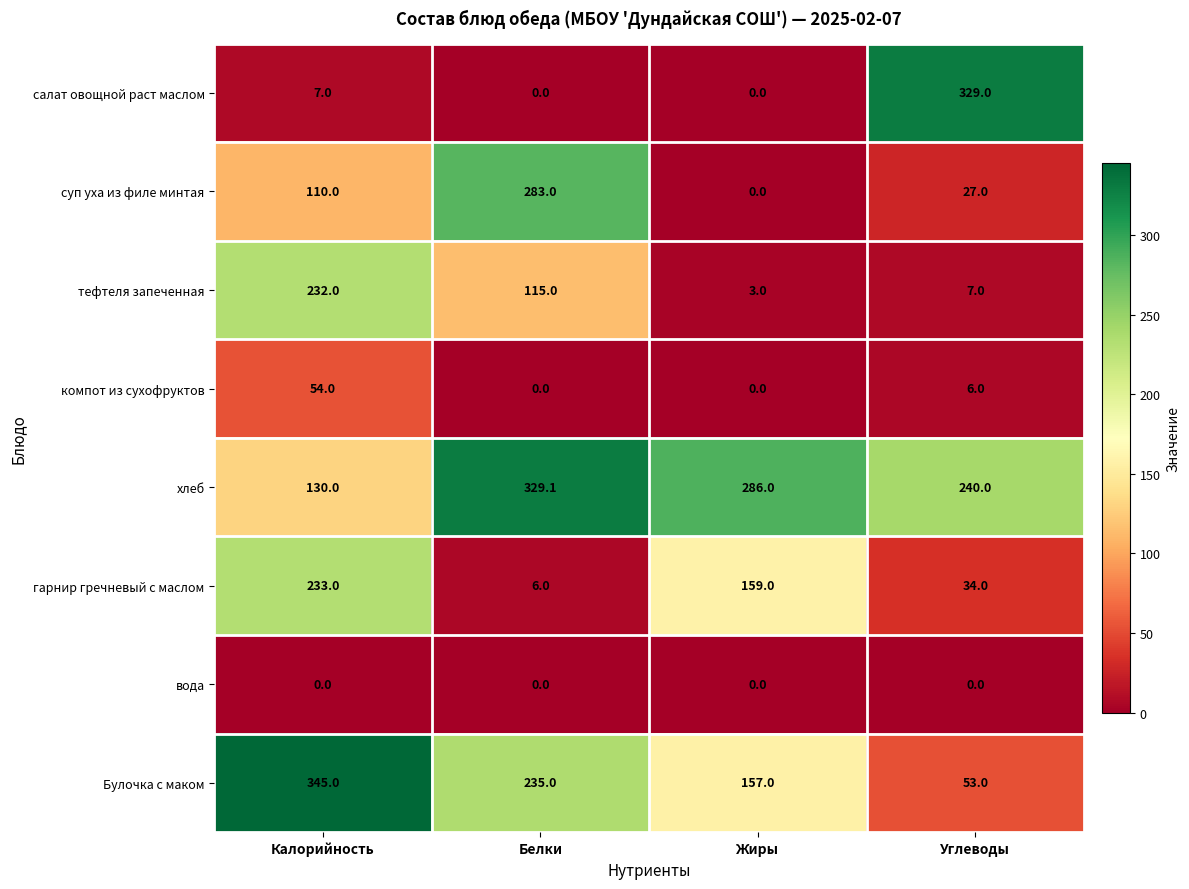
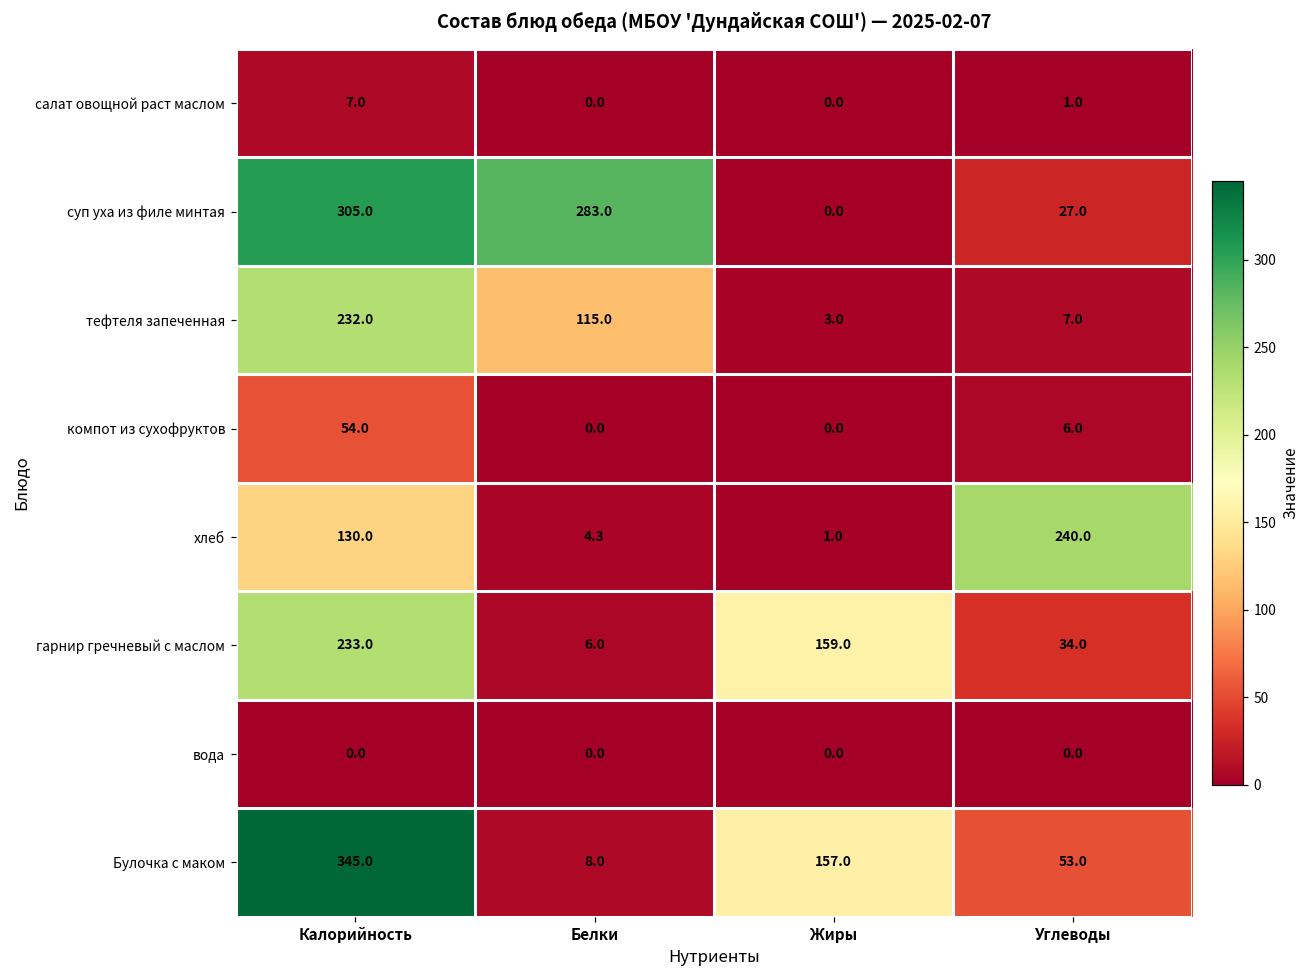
салат овощной раст маслом, Углеводы: 329.0 -> 1.0
суп уха из филе минтая, Калорийность: 110.0 -> 305.0
хлеб, Белки: 329.1 -> 4.3
хлеб, Жиры: 286.0 -> 1.0
Булочка с маком, Белки: 235.0 -> 8.0
